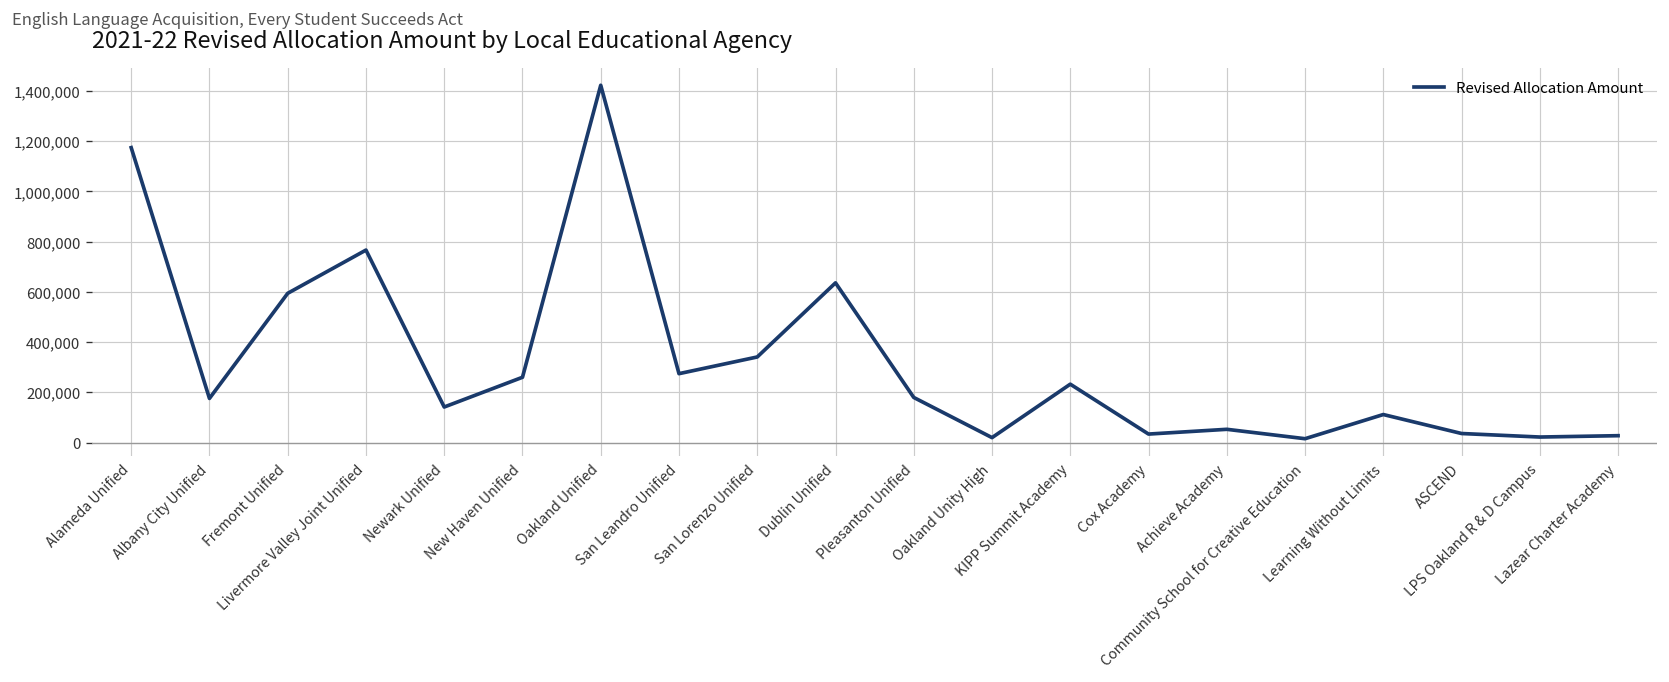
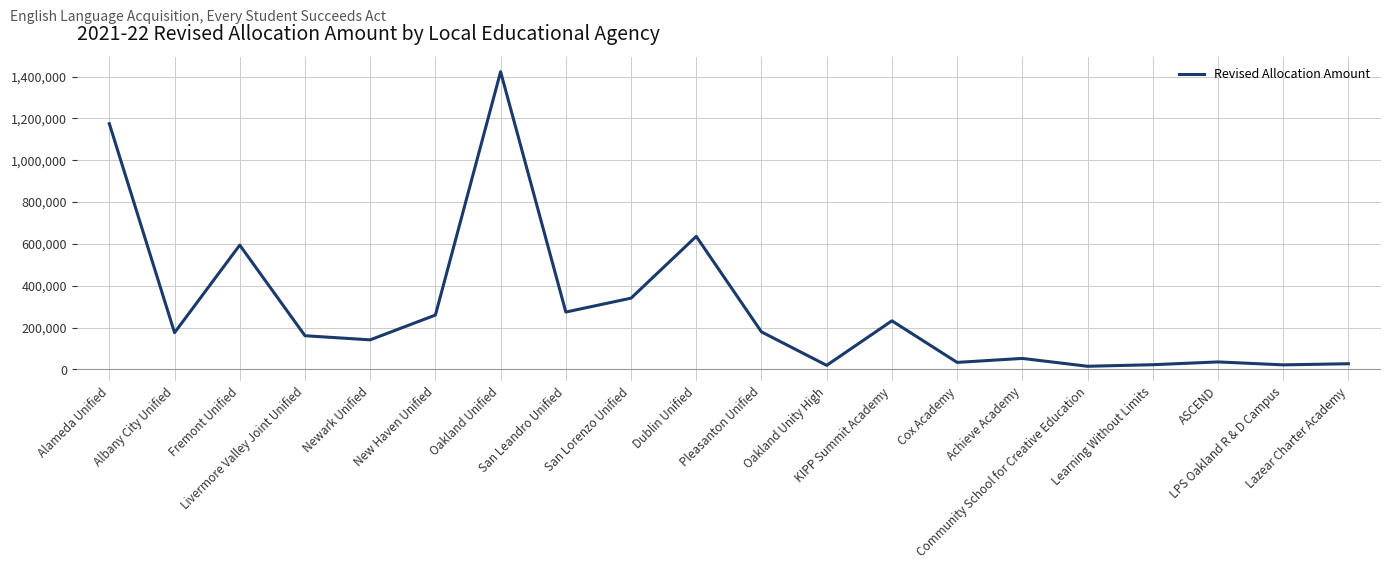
Livermore Valley Joint Unified: 770,000 -> 160,000
Learning Without Limits: 110,000 -> 20,000
